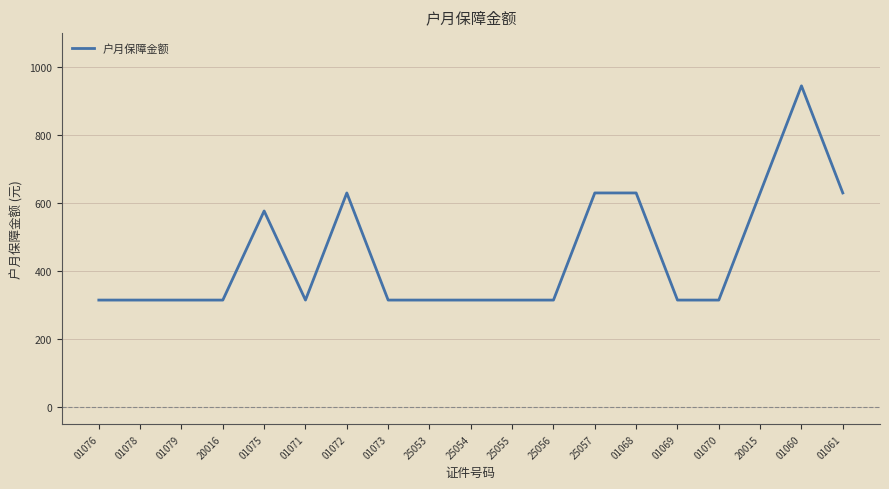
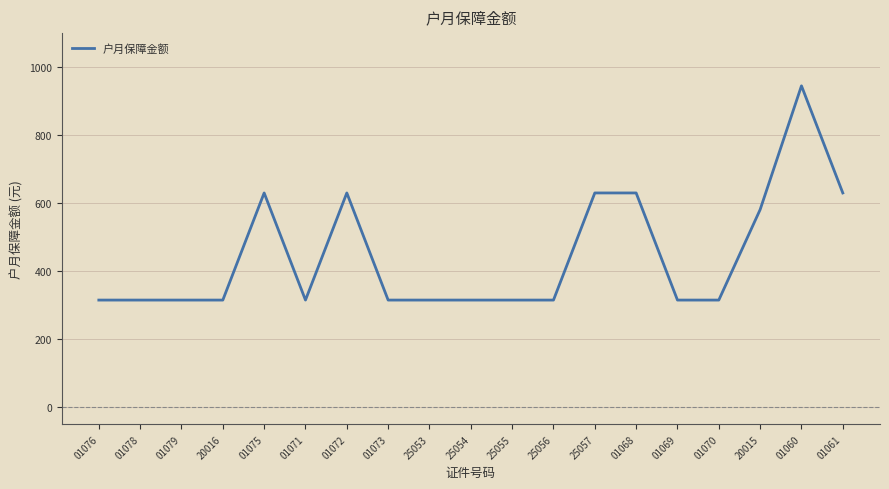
01075: 580 -> 630
20015: 630 -> 580
